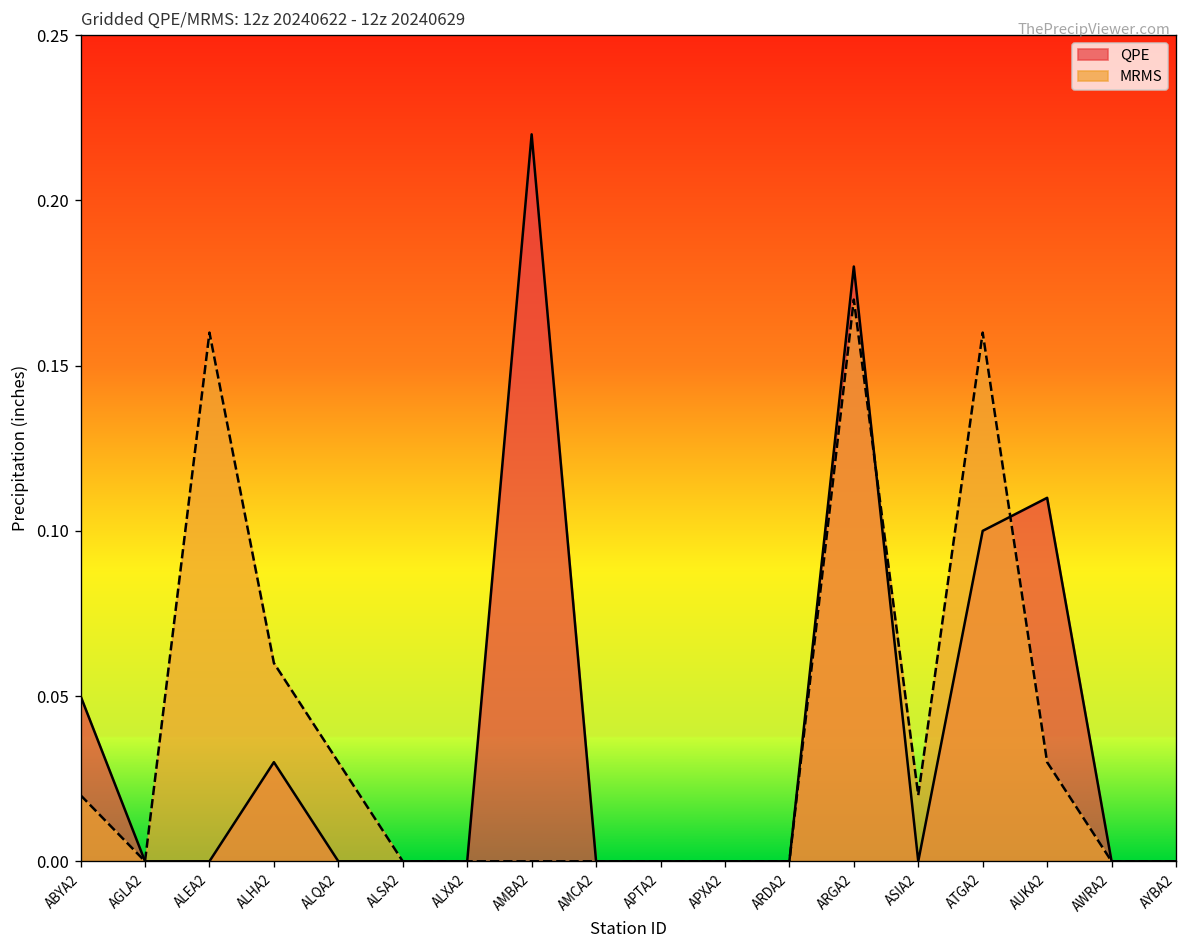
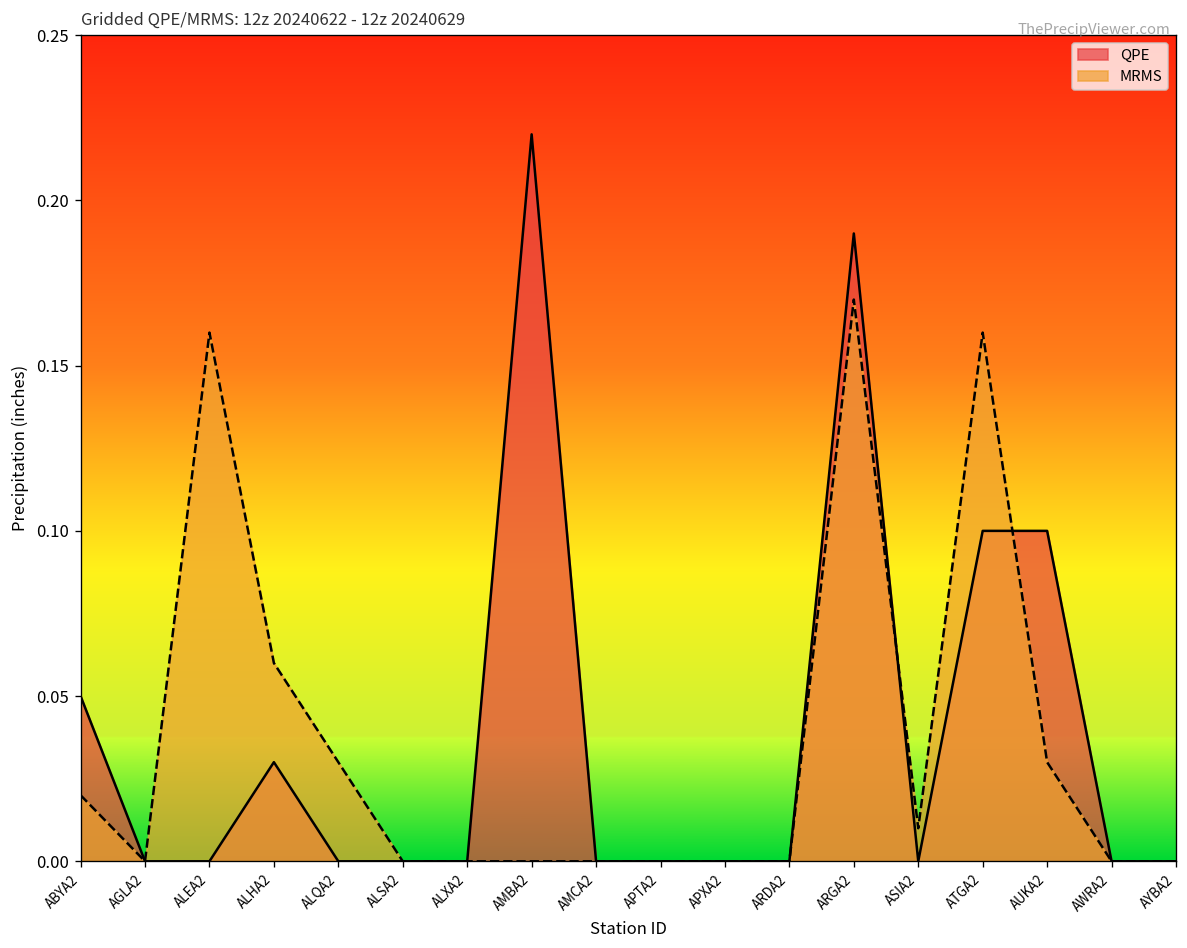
QPE, ARGA2: 0.18 -> 0.19
MRMS, ASIA2: 0.02 -> 0.01
QPE, AUKA2: 0.11 -> 0.10
